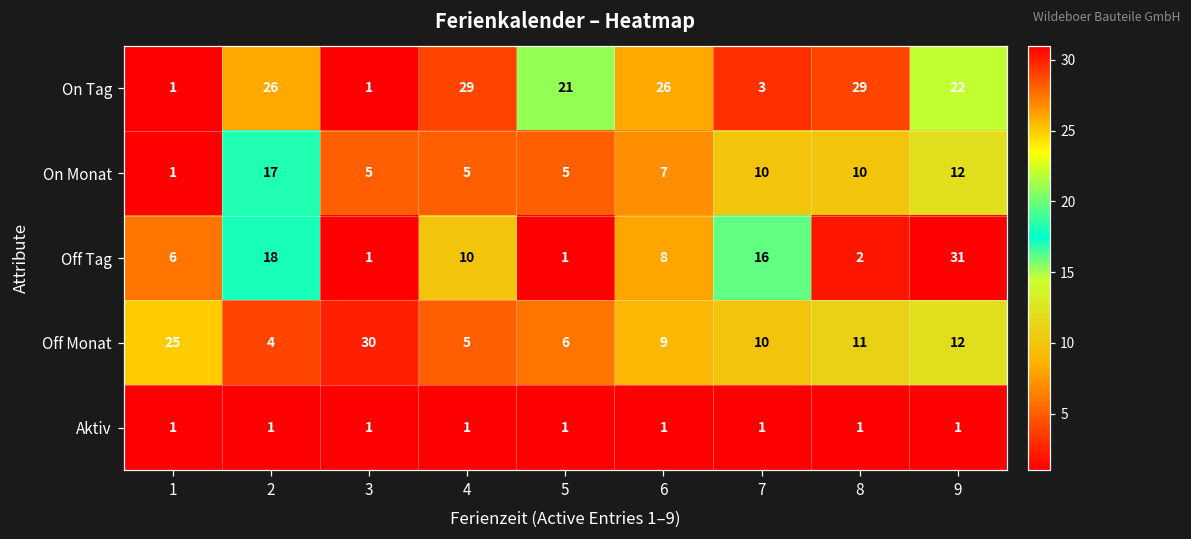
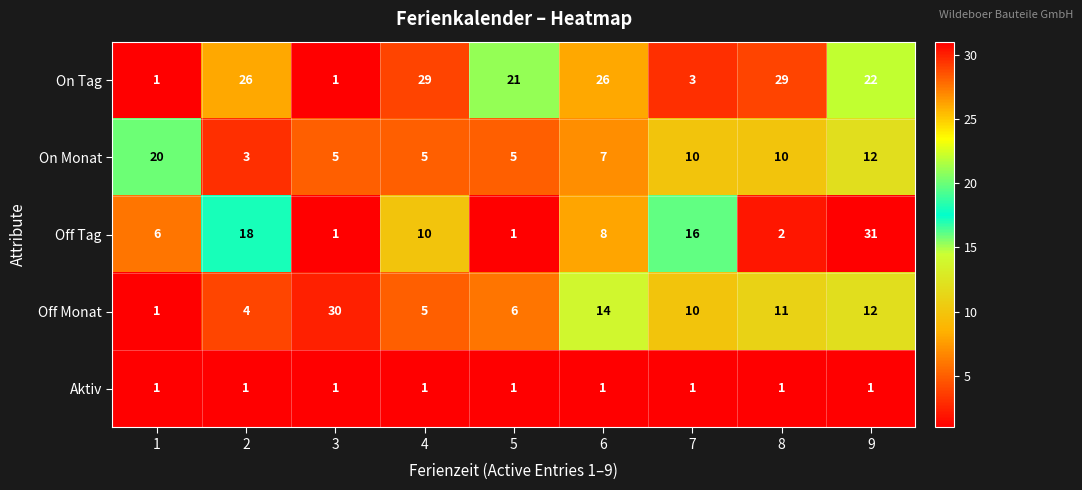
On Monat, 1: 1 -> 20
On Monat, 2: 17 -> 3
Off Monat, 1: 25 -> 1
Off Monat, 6: 9 -> 14
